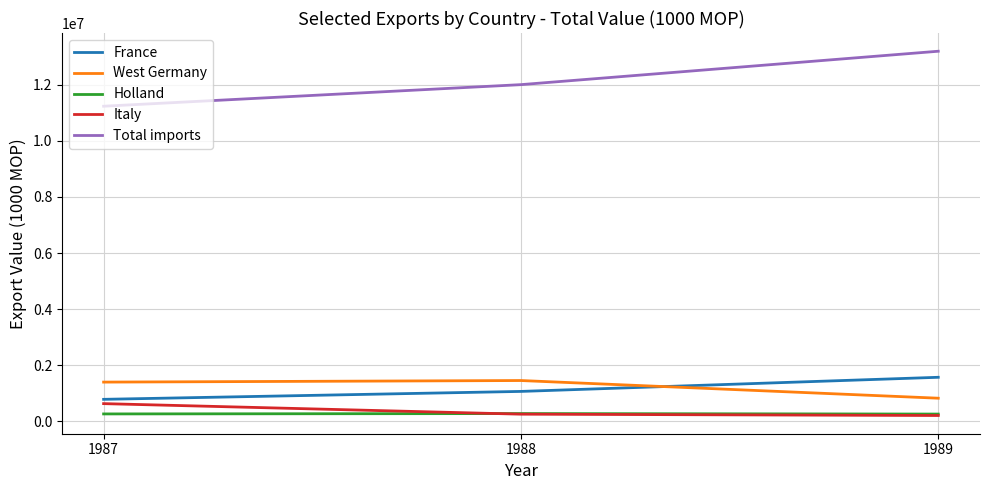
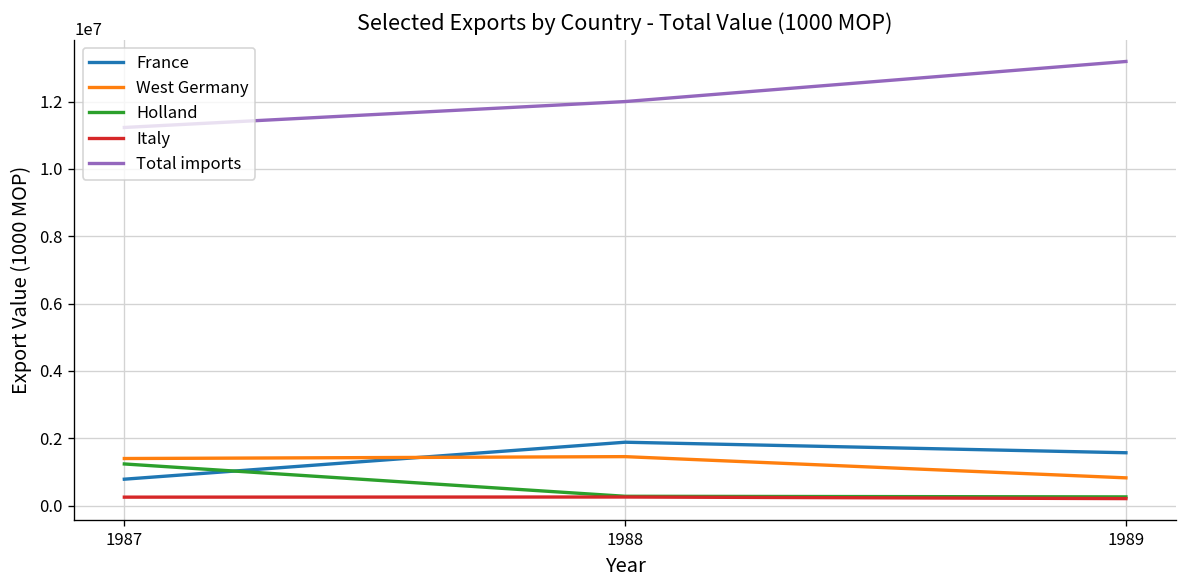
Holland, 1987: 300000 -> 1200000
Italy, 1987: 600000 -> 300000
France, 1988: 1100000 -> 1900000
